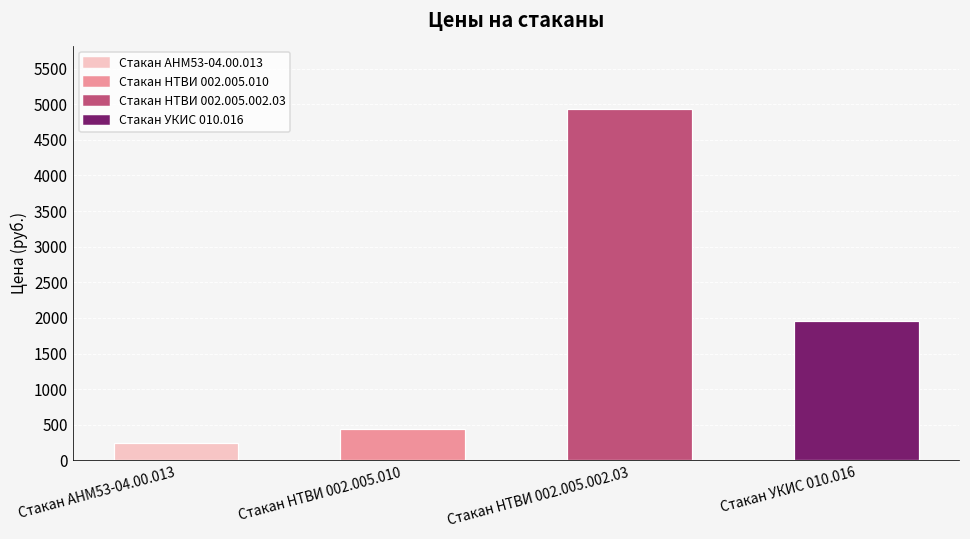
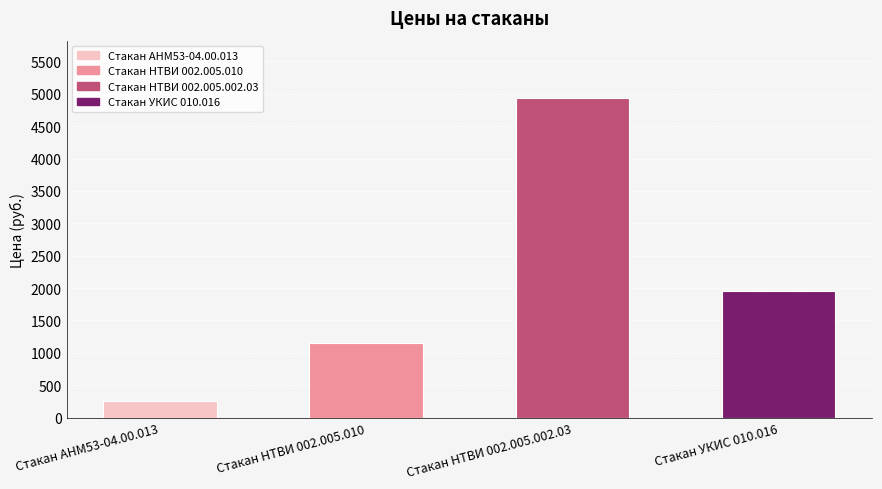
Стакан НТВИ 002.005.010: 400 -> 1100
